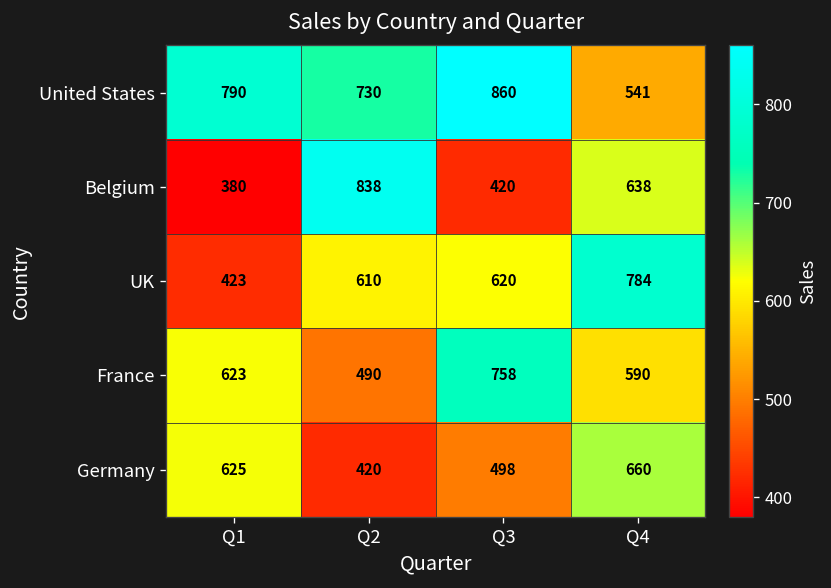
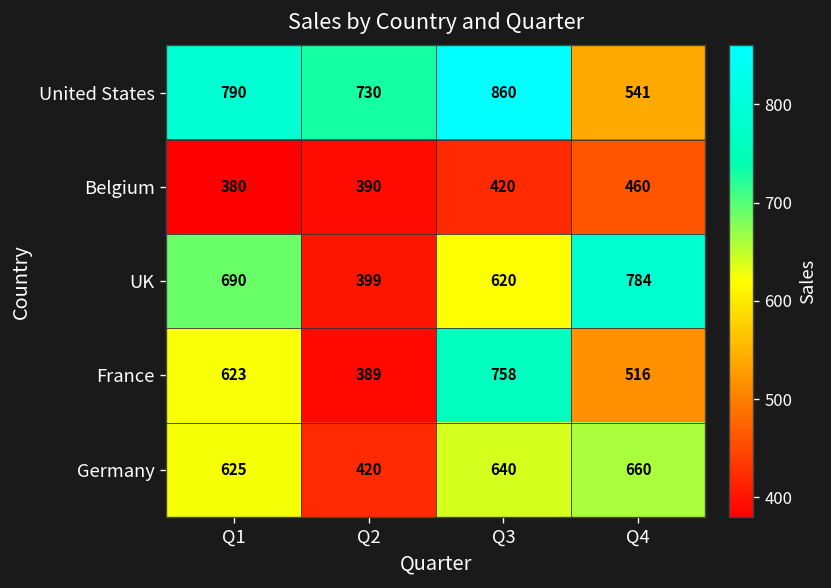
Belgium, Q2: 838 -> 390
Belgium, Q4: 638 -> 460
UK, Q1: 423 -> 690
UK, Q2: 610 -> 399
France, Q2: 490 -> 389
France, Q4: 590 -> 516
Germany, Q3: 498 -> 640
